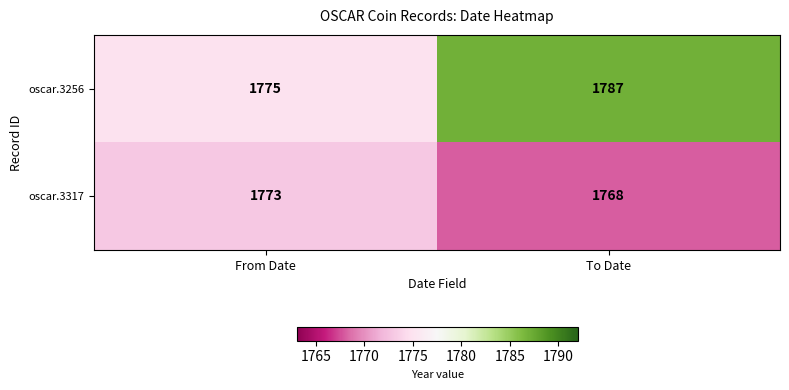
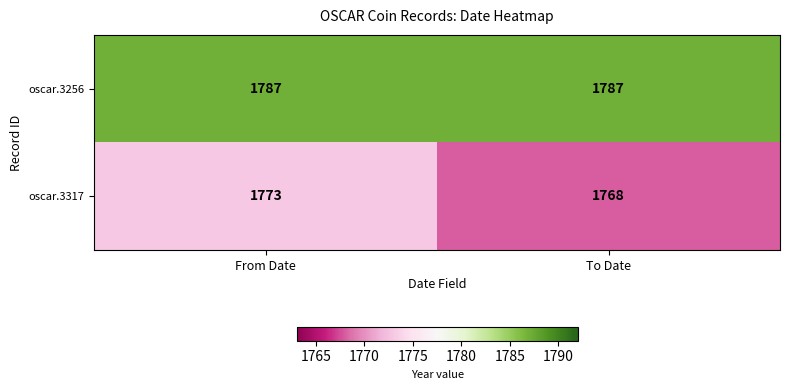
oscar.3256, From Date: 1775 -> 1787
